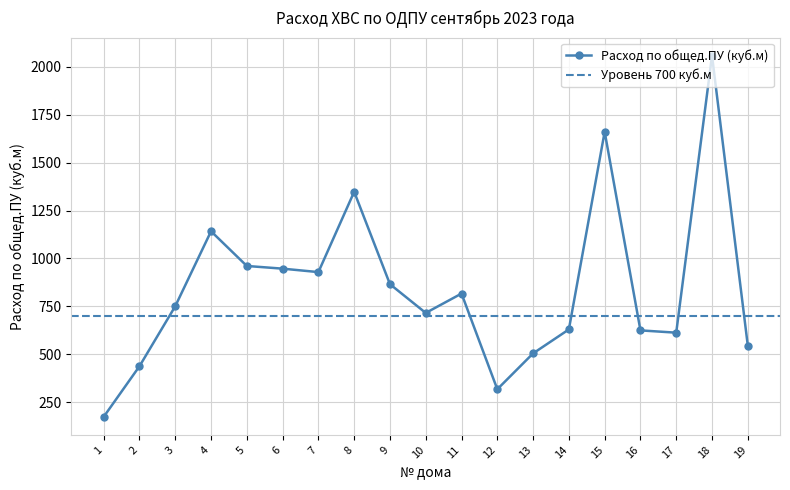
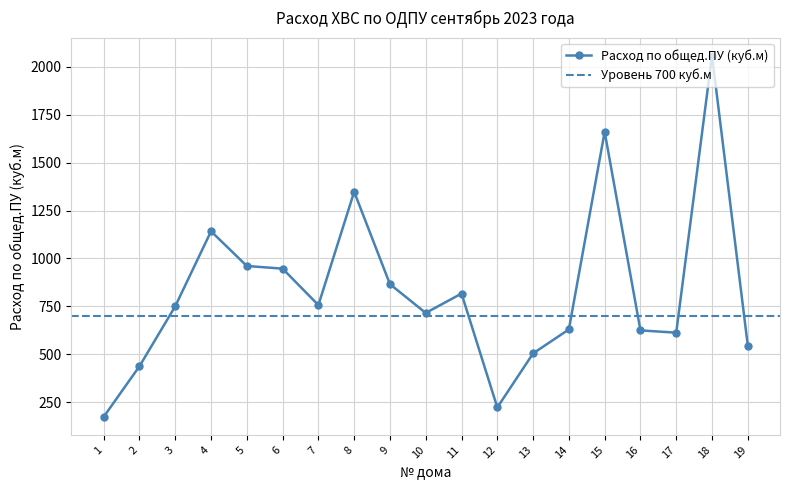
7: 930 -> 760
12: 320 -> 220
